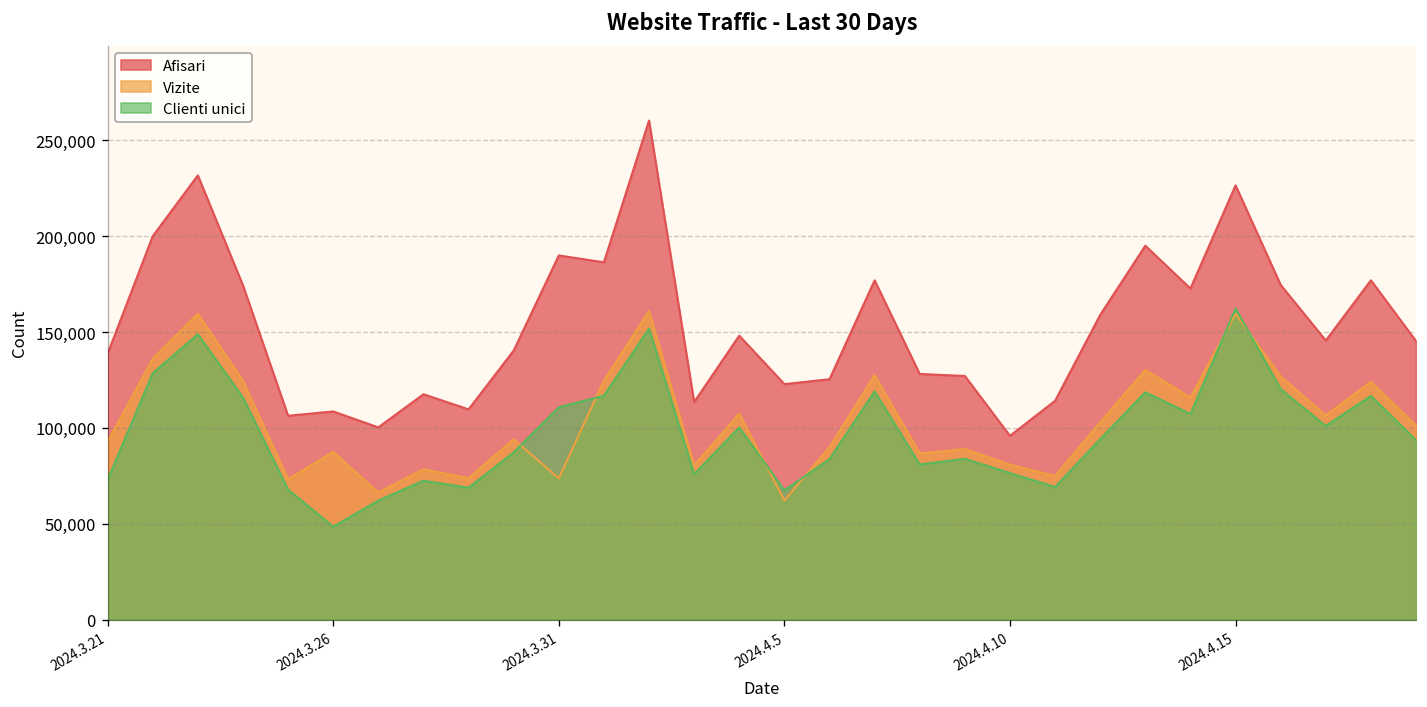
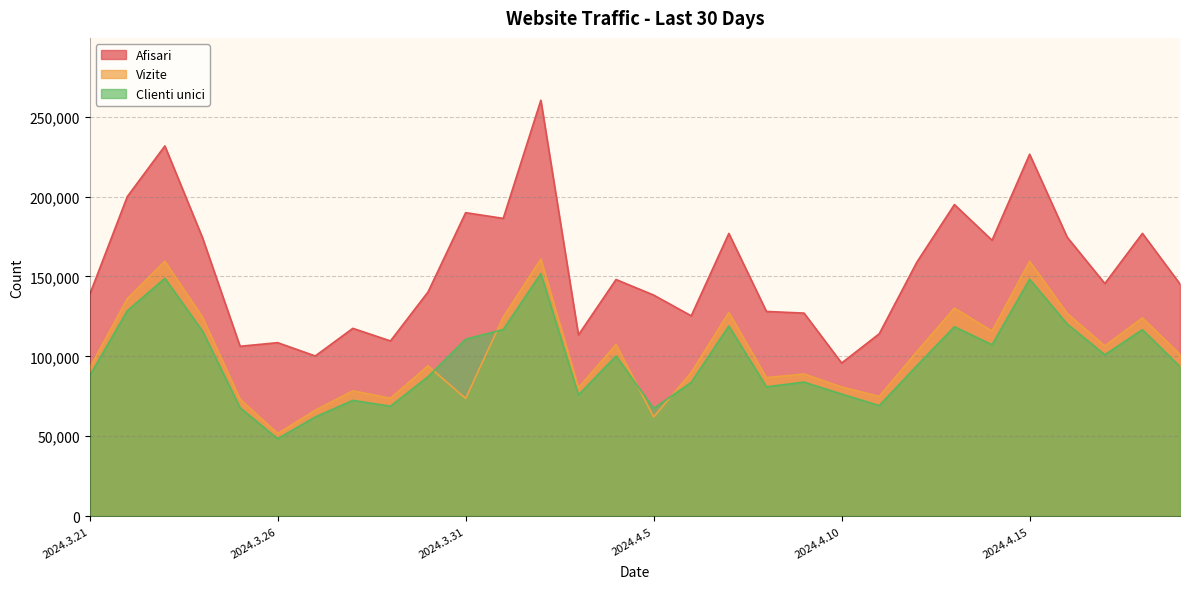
Clienti unici, 2024.3.21: 73,000 -> 88,000
Vizite, 2024.3.26: 88,000 -> 52,000
Afisari, 2024.4.5: 123,000 -> 138,000
Clienti unici, 2024.4.15: 162,000 -> 148,000
